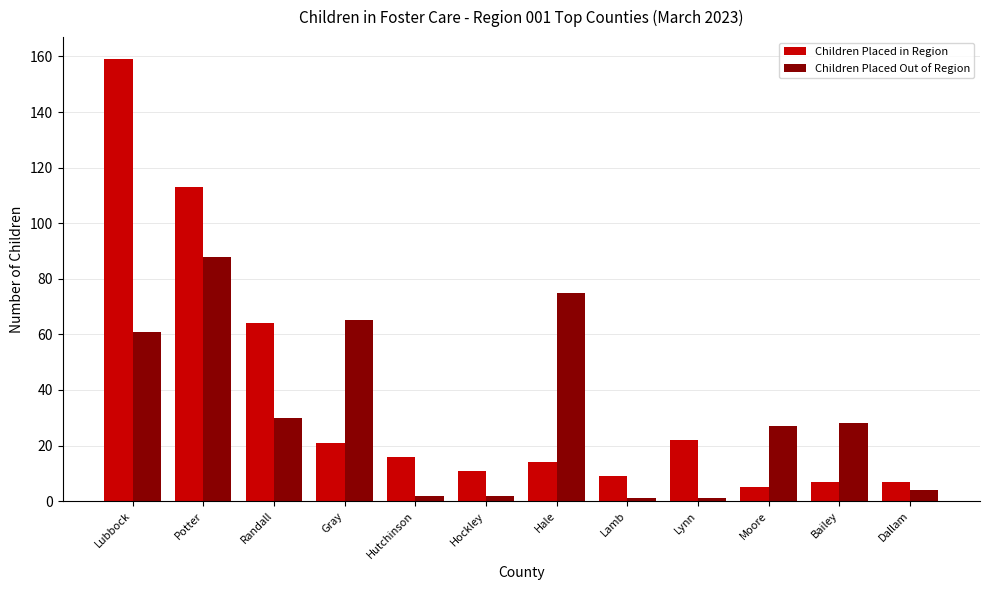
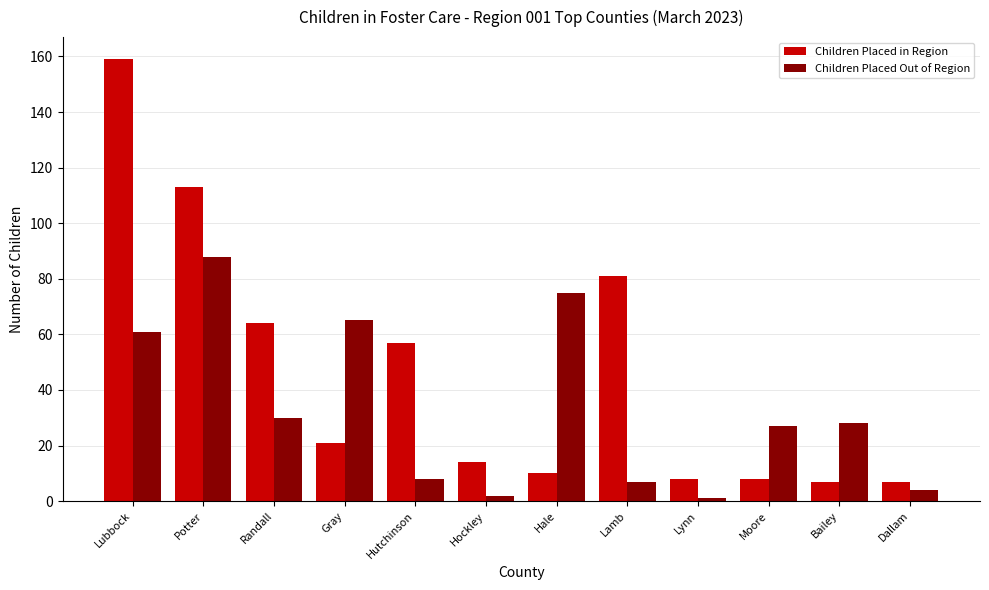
Children Placed in Region, Hutchinson: 16 -> 57
Children Placed Out of Region, Hutchinson: 2 -> 8
Children Placed in Region, Hockley: 11 -> 14
Children Placed in Region, Hale: 14 -> 10
Children Placed in Region, Lamb: 9 -> 81
Children Placed Out of Region, Lamb: 1 -> 7
Children Placed in Region, Lynn: 22 -> 8
Children Placed in Region, Moore: 5 -> 8
